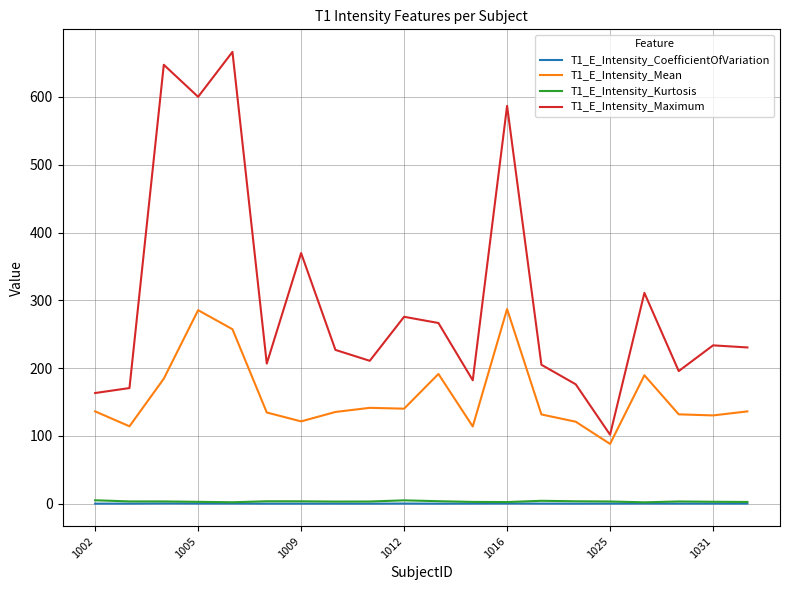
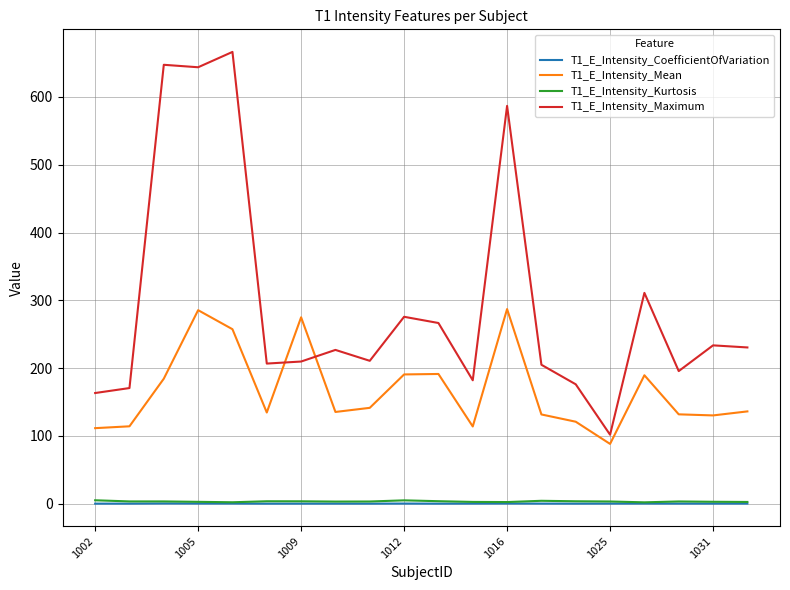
T1_E_Intensity_Mean, 1002: 140 -> 110
T1_E_Intensity_Maximum, 1005: 600 -> 640
T1_E_Intensity_Mean, 1009: 120 -> 280
T1_E_Intensity_Maximum, 1009: 370 -> 210
T1_E_Intensity_Mean, 1012: 140 -> 190
